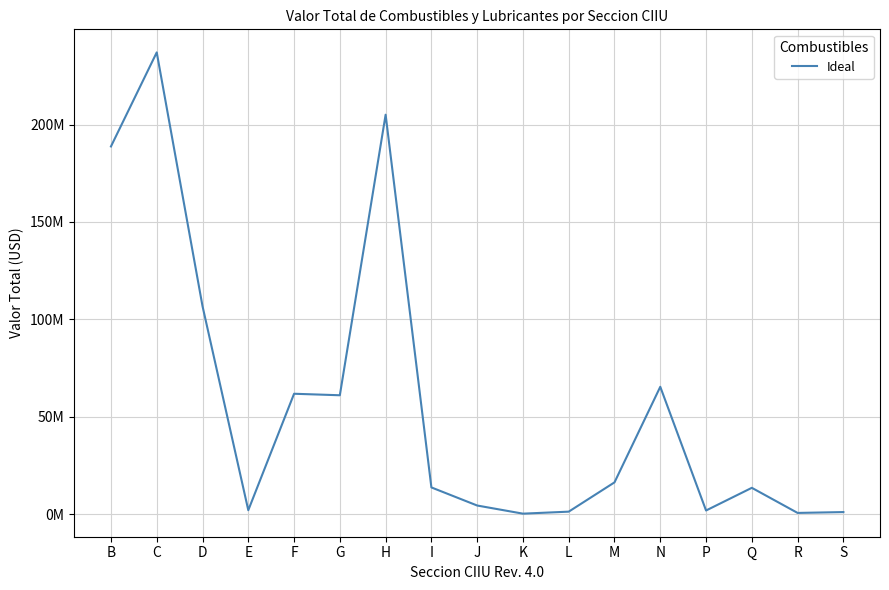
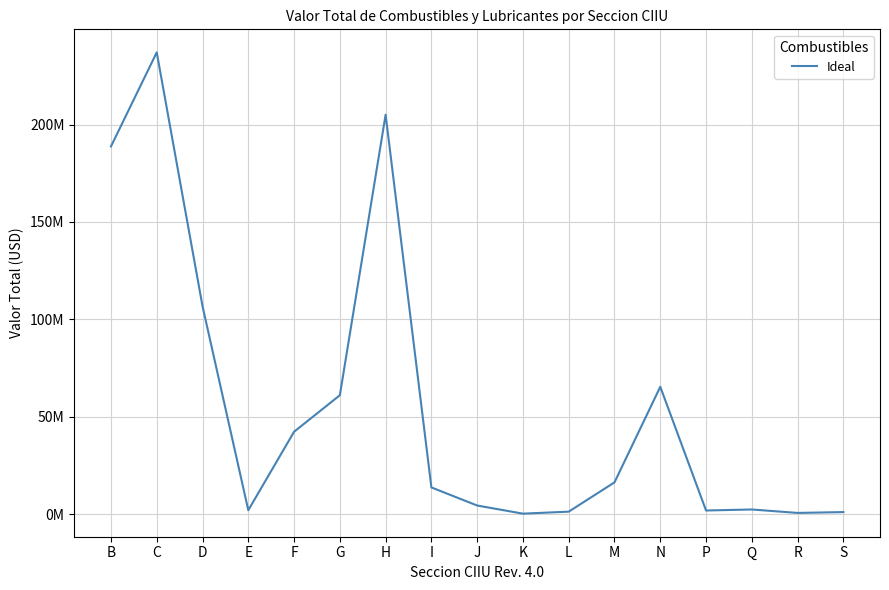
F: 62000000 -> 42000000
Q: 14000000 -> 2000000
